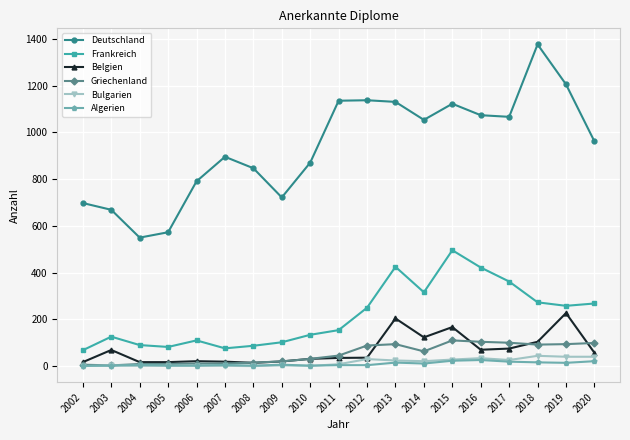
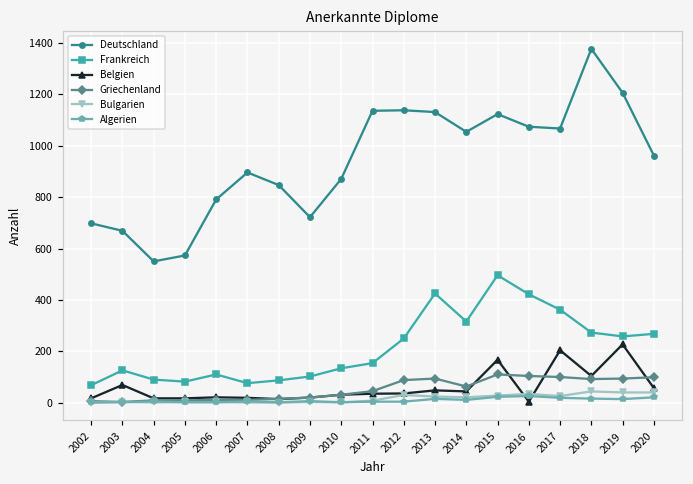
Belgien, 2013: 200 -> 50
Belgien, 2014: 120 -> 40
Belgien, 2016: 70 -> 0
Belgien, 2017: 80 -> 200
